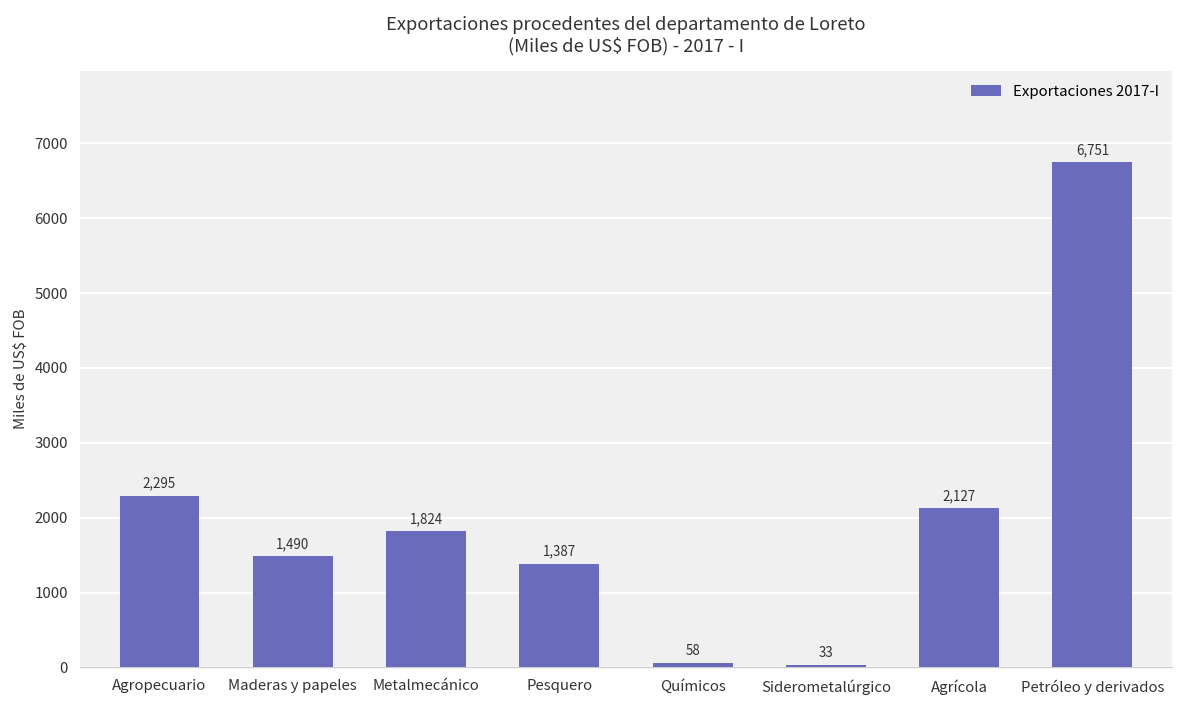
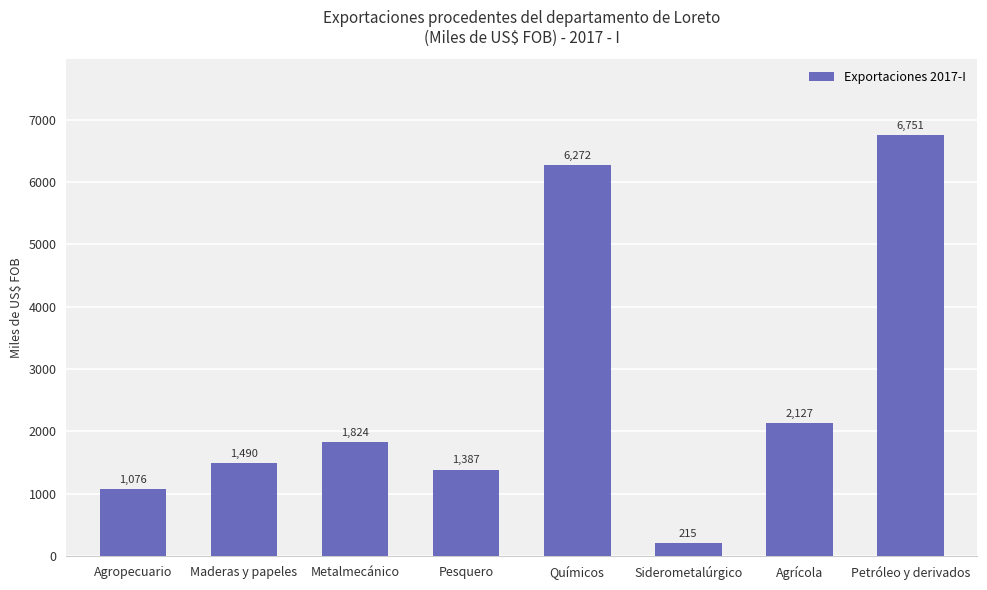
Agropecuario: 2,295 -> 1,076
Químicos: 58 -> 6,272
Siderometalúrgico: 33 -> 215
